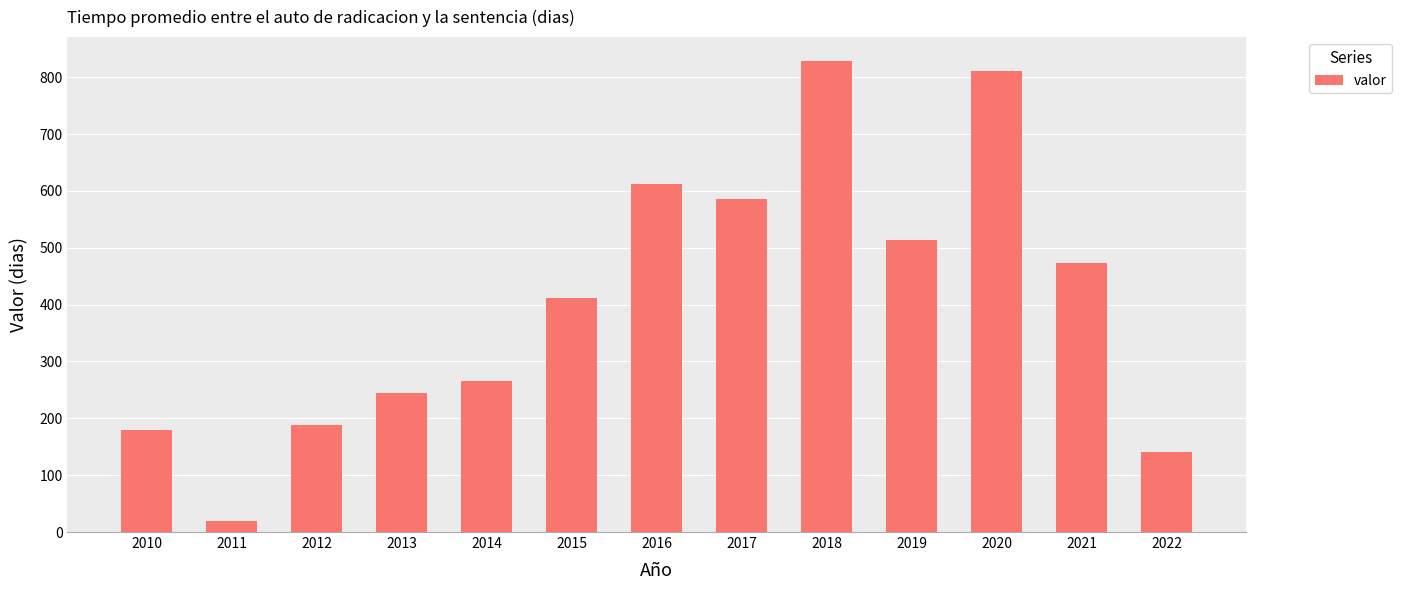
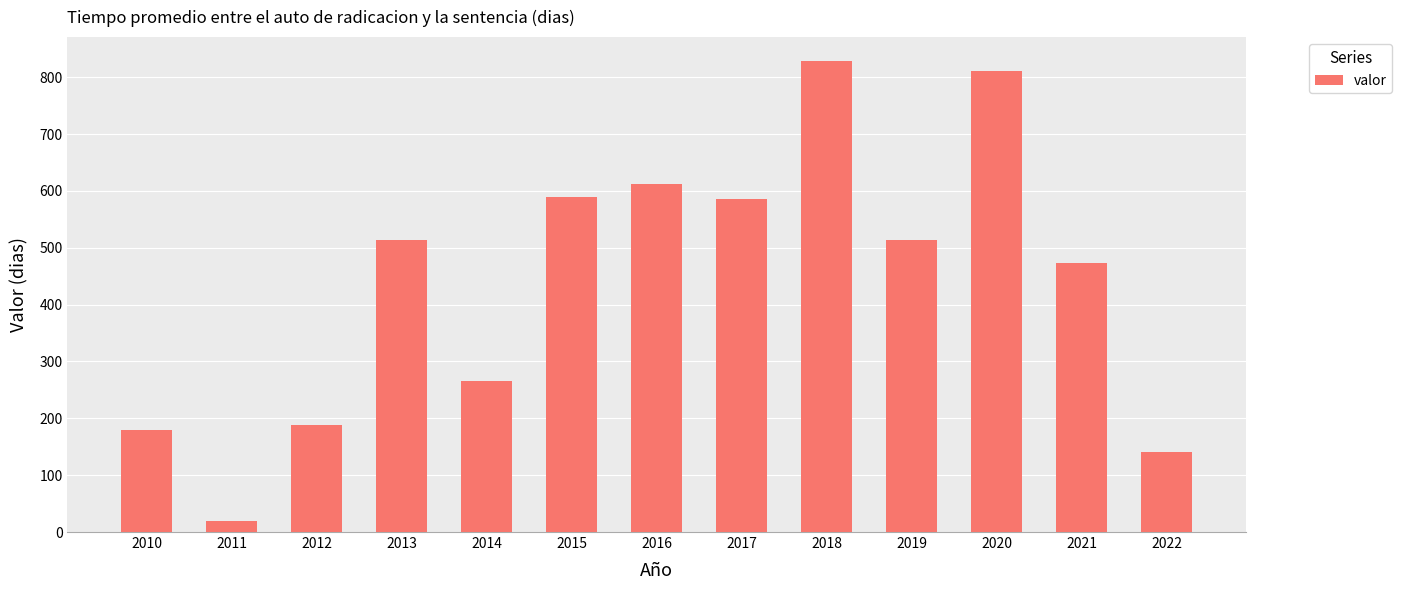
2013: 240 -> 510
2015: 410 -> 590
